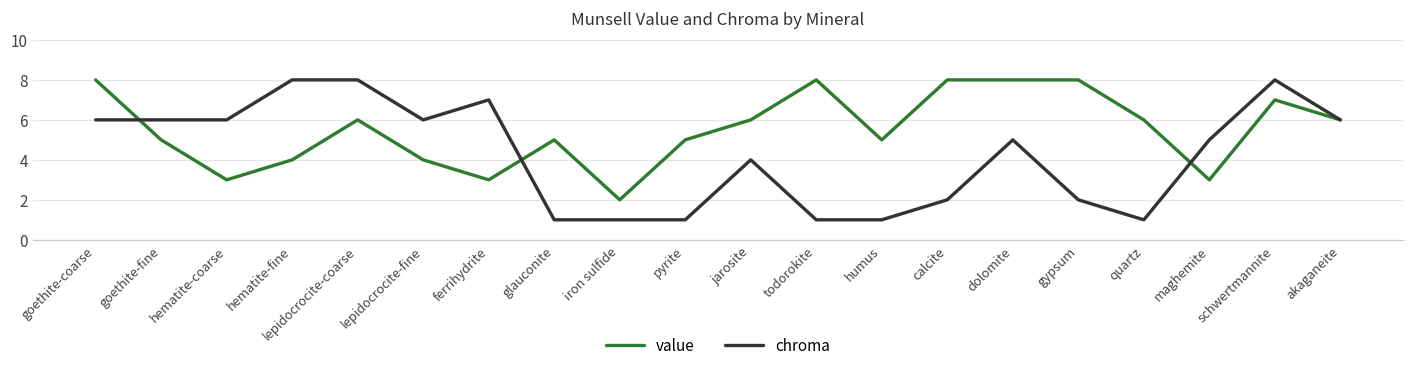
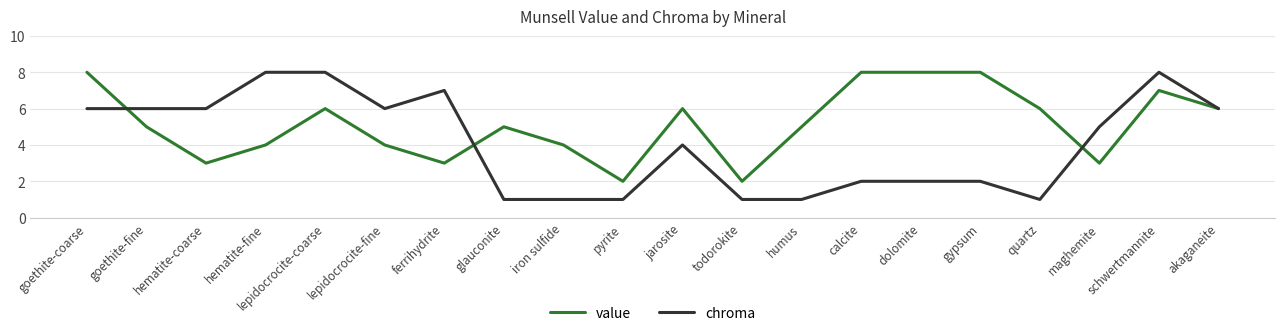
value, iron sulfide: 2 -> 4
value, pyrite: 5 -> 2
value, todorokite: 8 -> 2
chroma, dolomite: 5 -> 2
